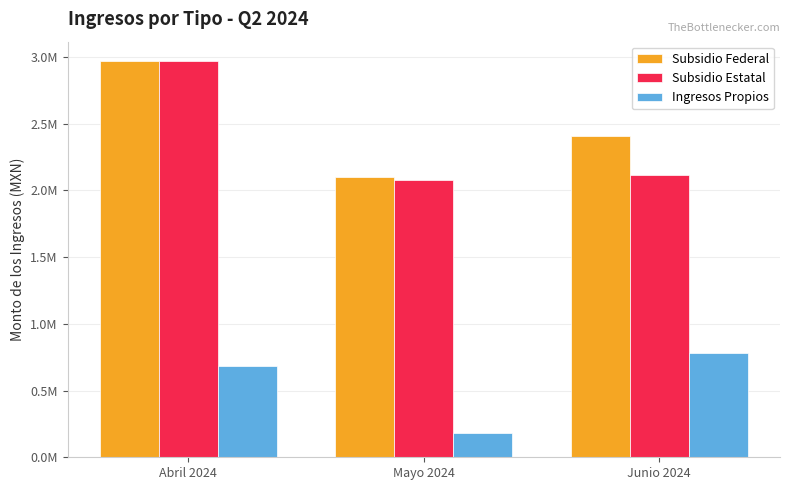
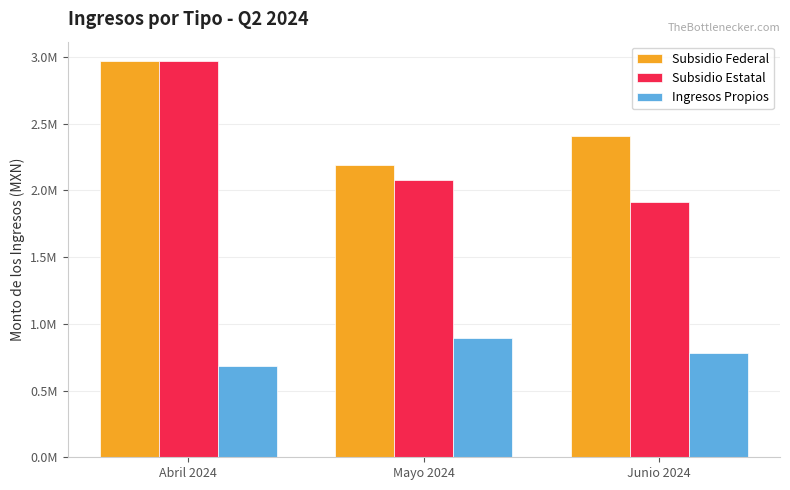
Subsidio Federal, Mayo 2024: 2100000 -> 2190000
Ingresos Propios, Mayo 2024: 180000 -> 890000
Subsidio Estatal, Junio 2024: 2120000 -> 1920000
